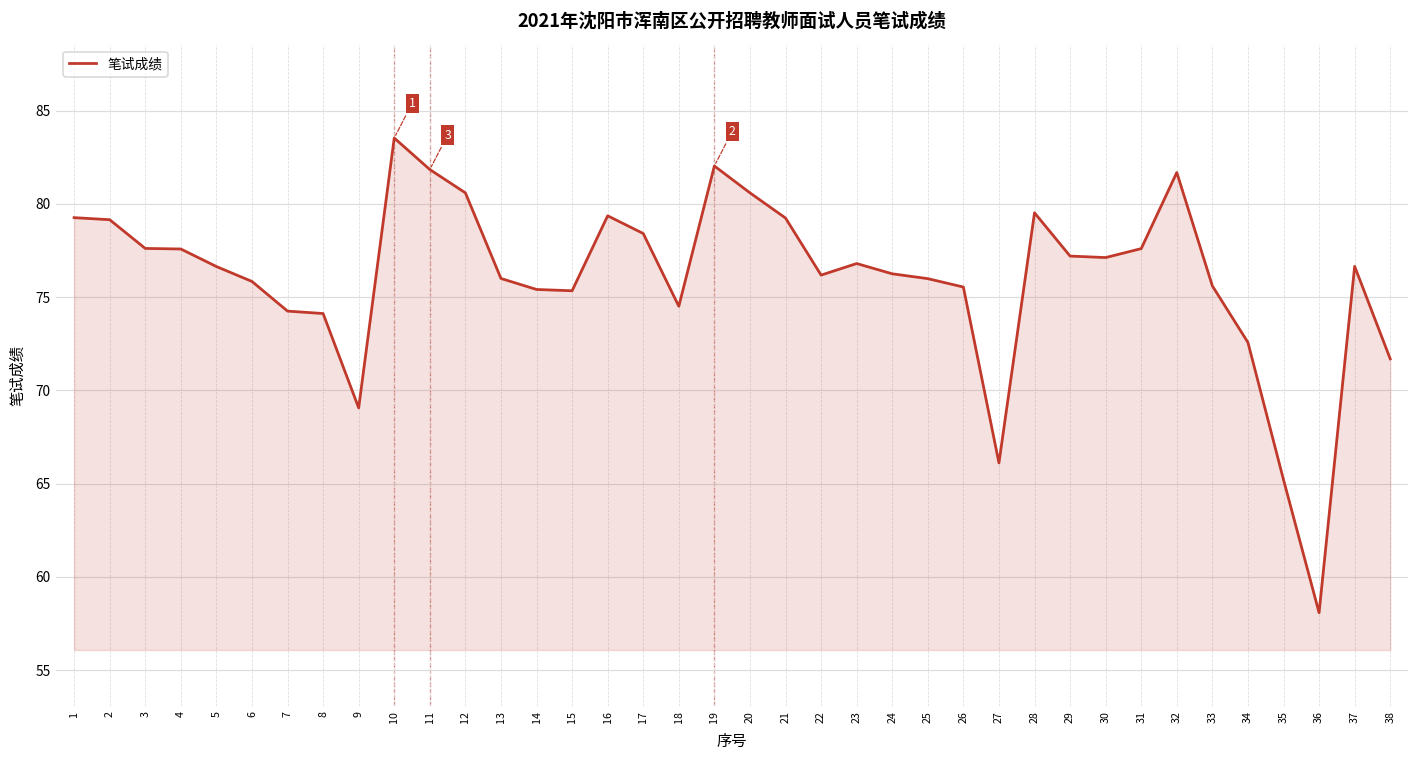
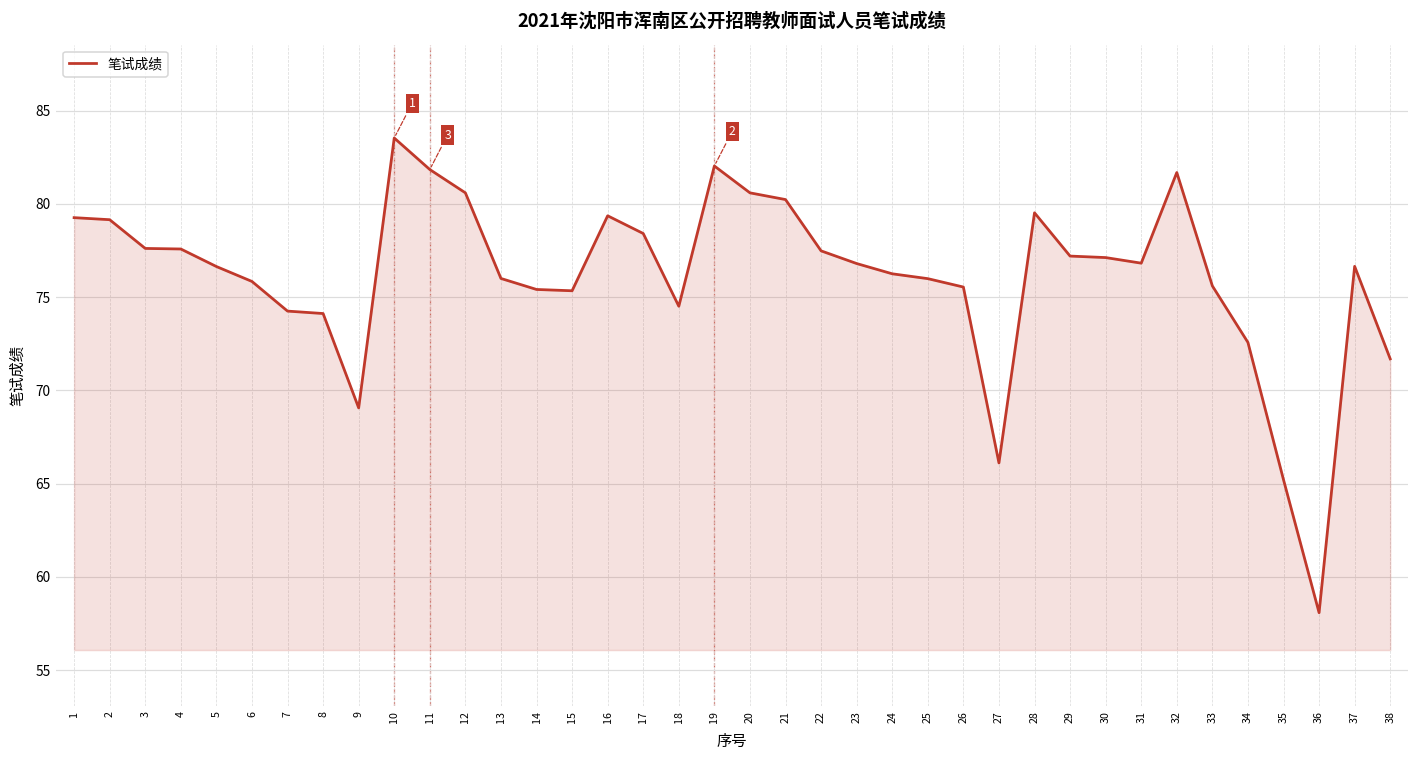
21: 79.2 -> 80.2
22: 76.2 -> 77.5
31: 77.6 -> 76.8
